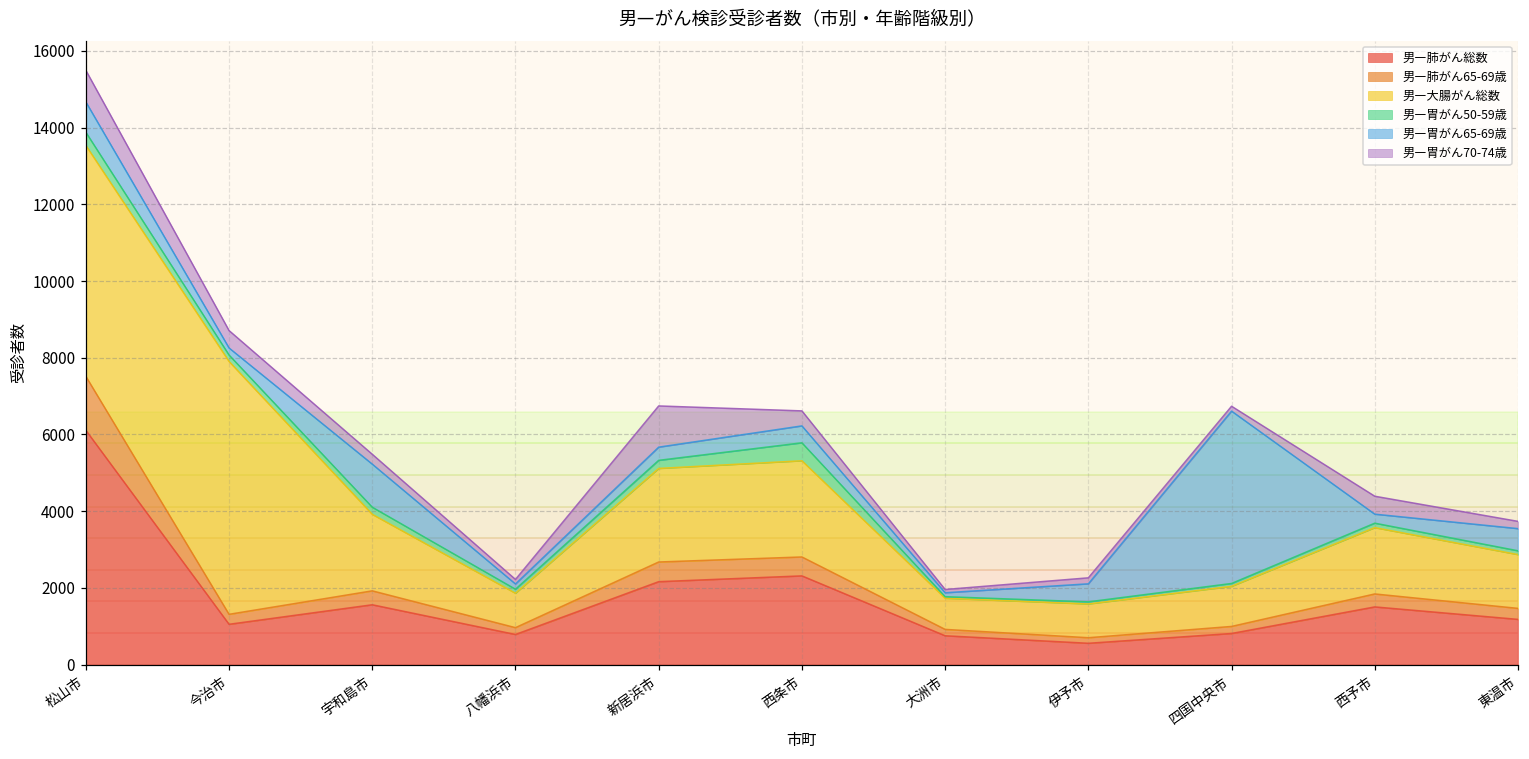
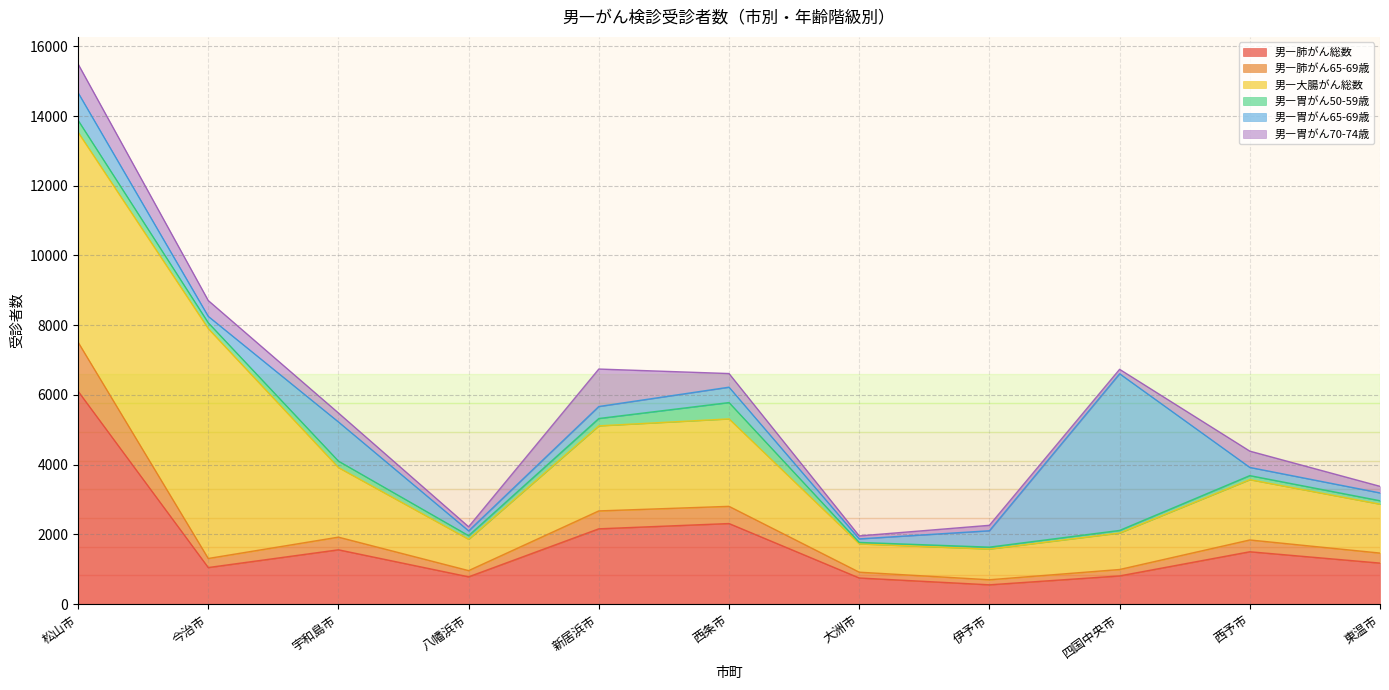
男―胃がん65-69歳, 東温市: 600 -> 200
